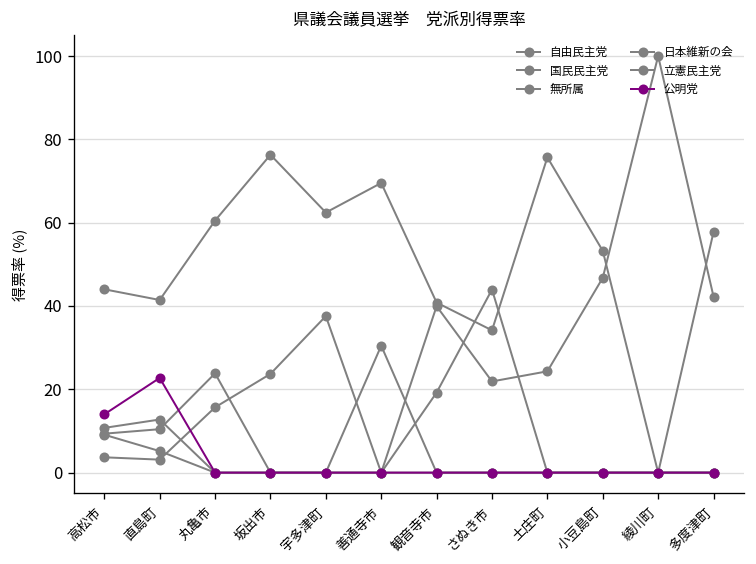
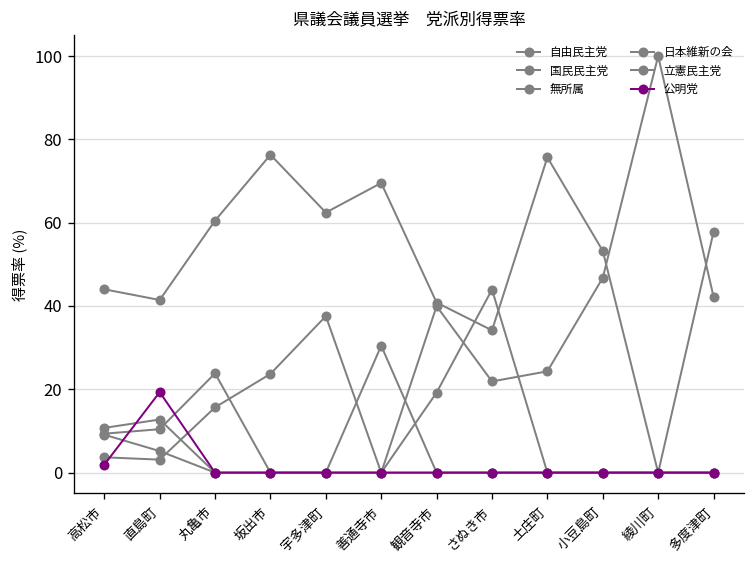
公明党, 高松市: 14 -> 2
公明党, 直島町: 23 -> 19
